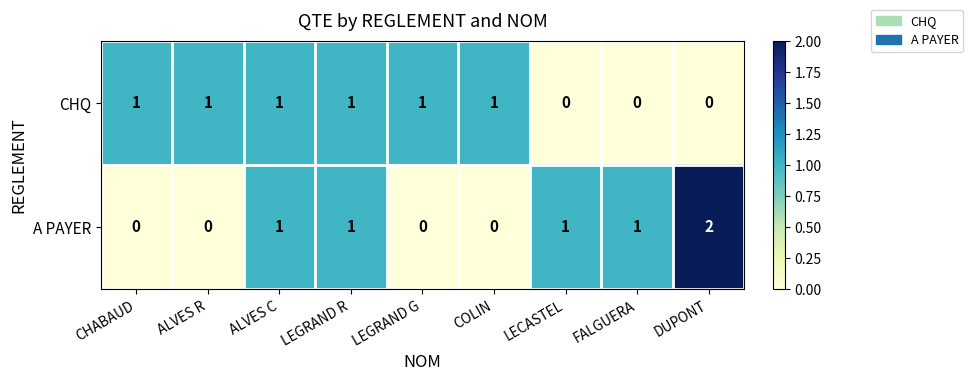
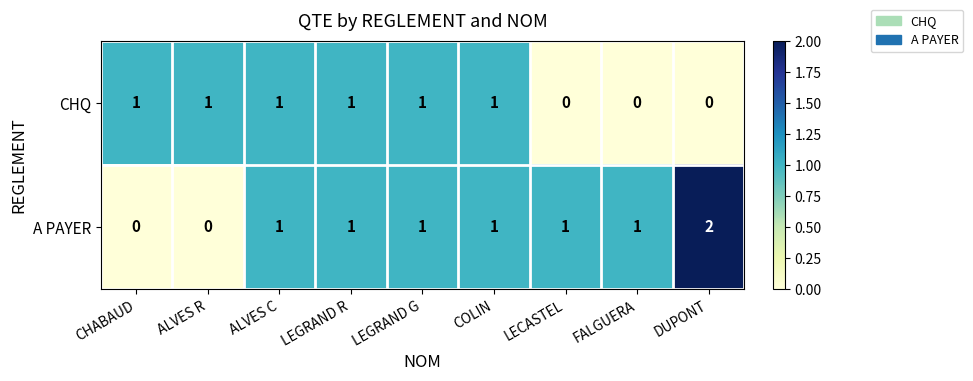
A PAYER, LEGRAND G: 0 -> 1
A PAYER, COLIN: 0 -> 1
